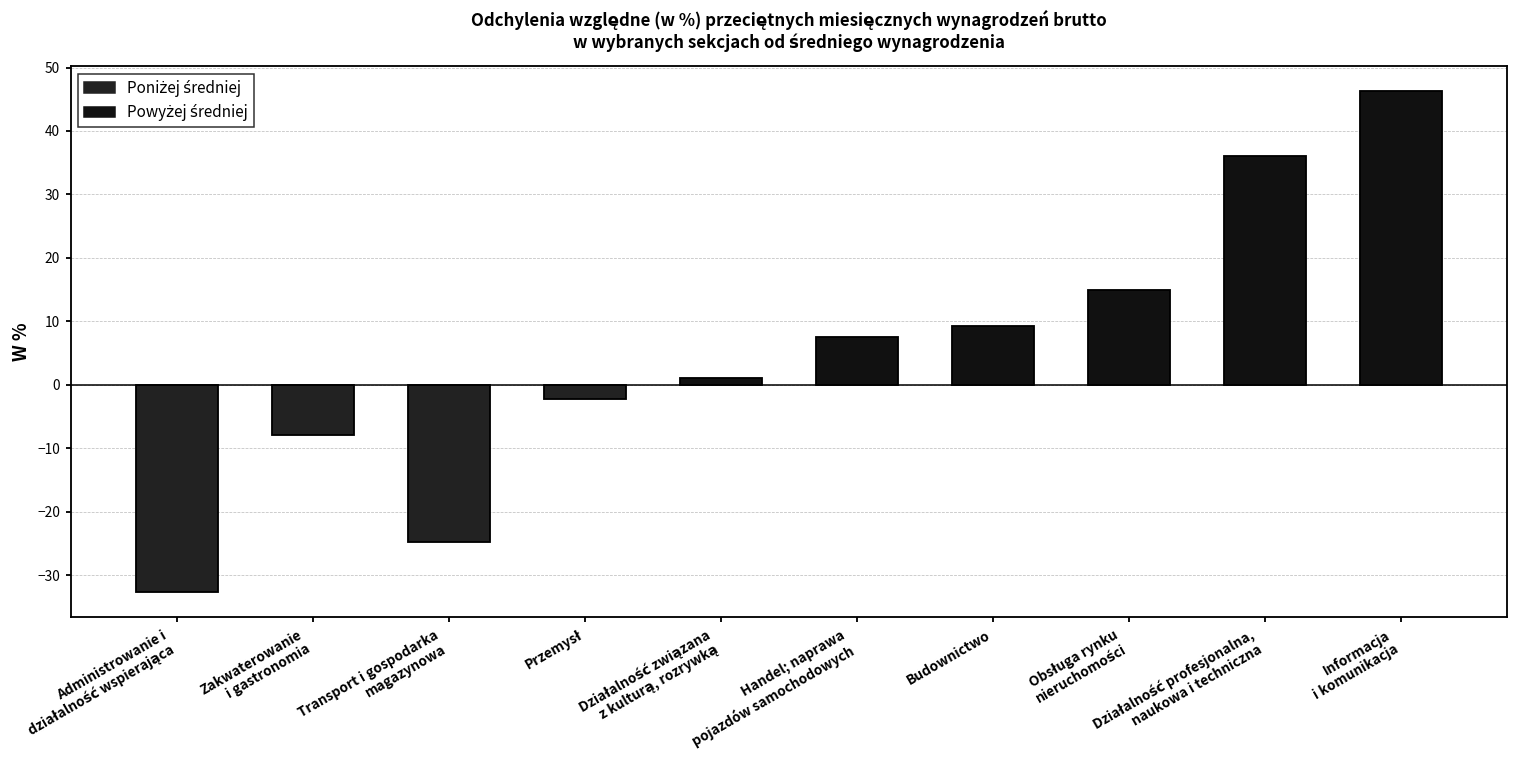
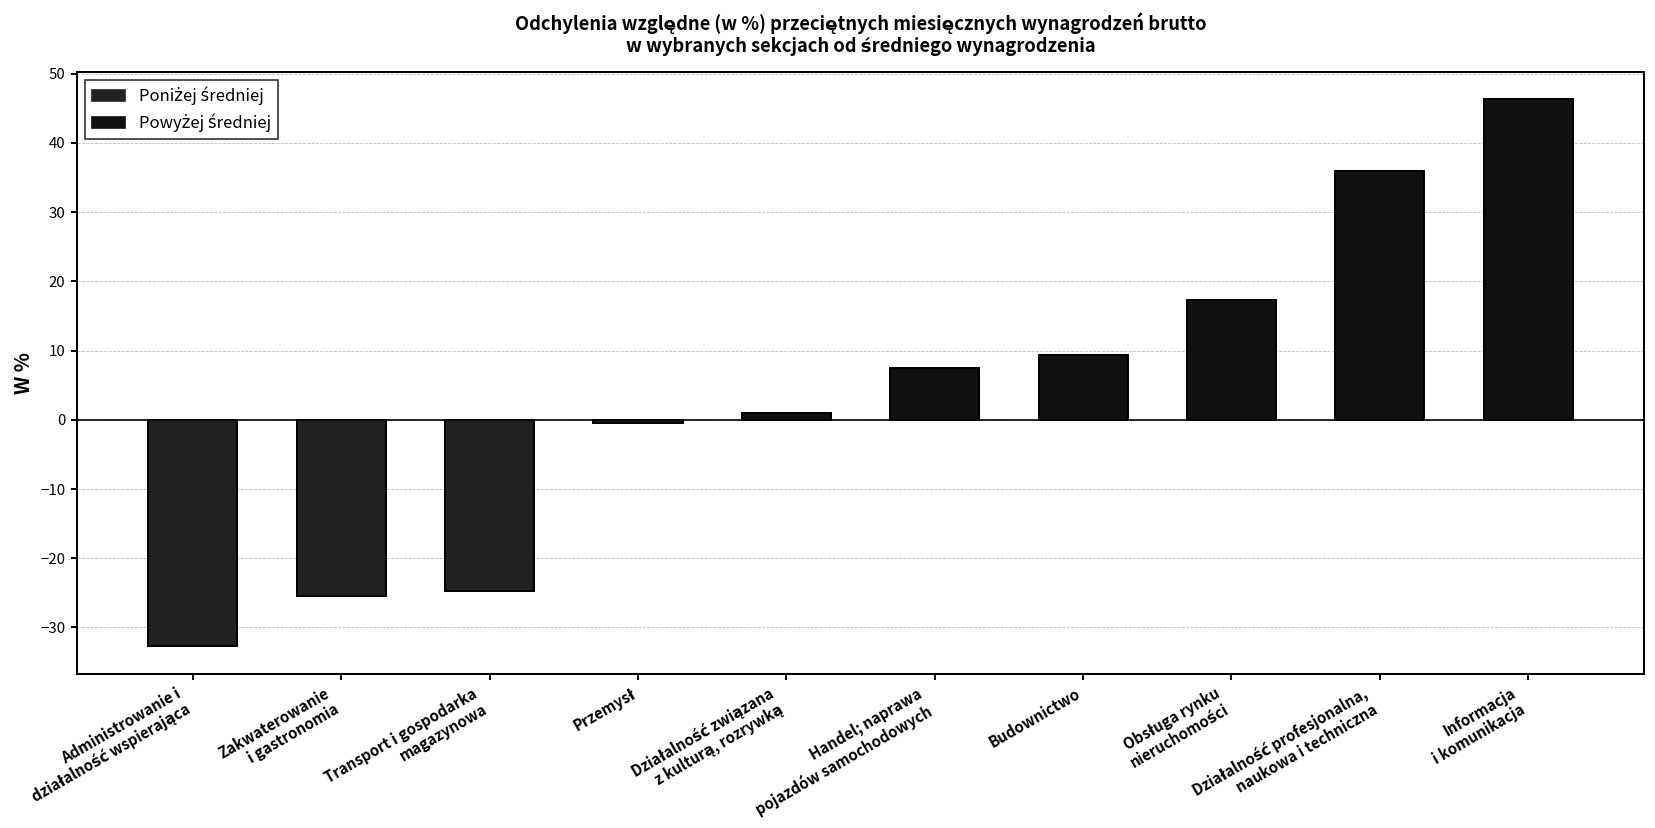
Zakwaterowanie i gastronomia: -8 -> -26
Przemysł: -2 -> -1
Obsługa rynku nieruchomości: 15 -> 17
